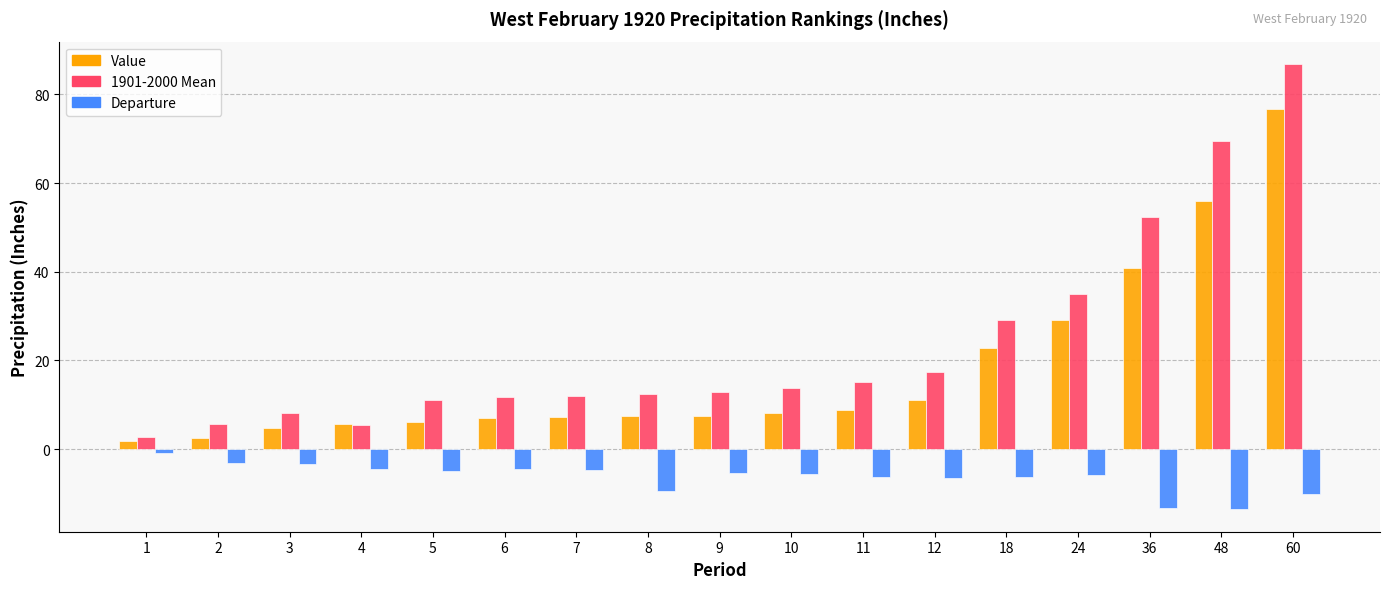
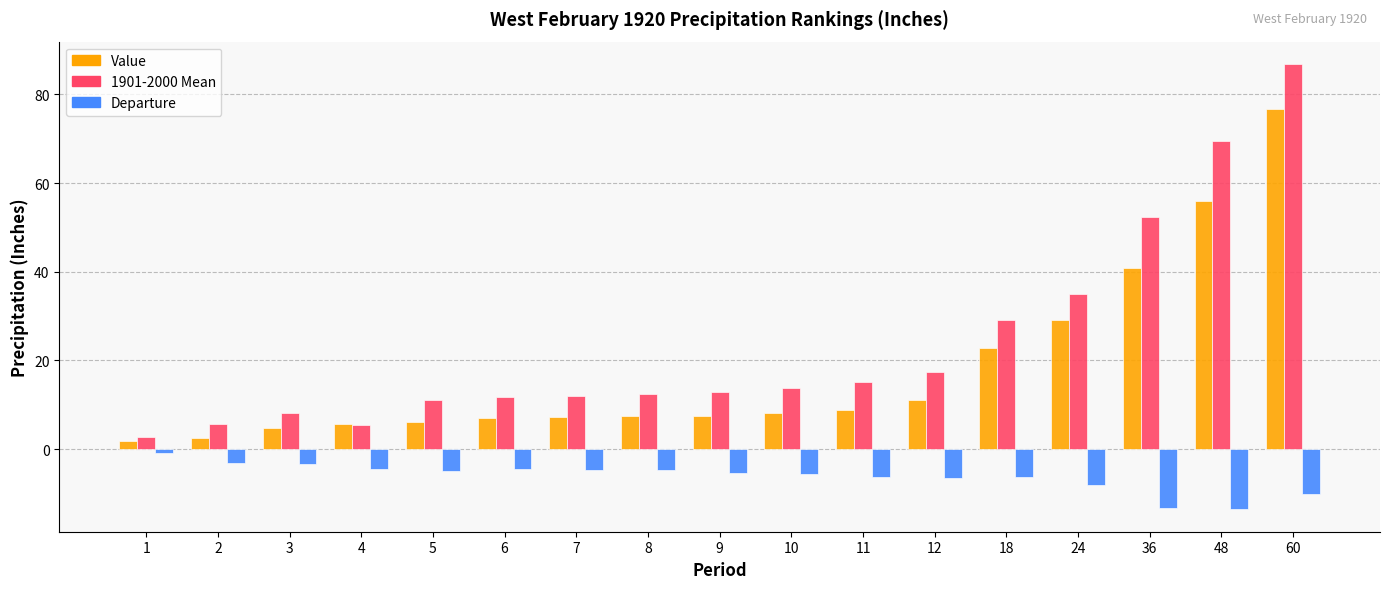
Departure, 8: -9 -> -5
Departure, 24: -6 -> -8
